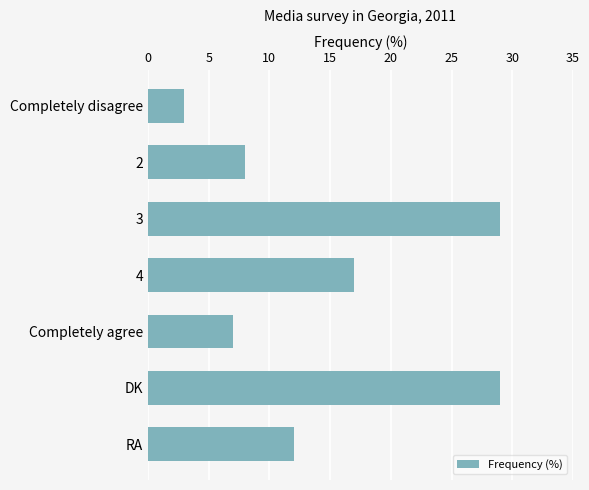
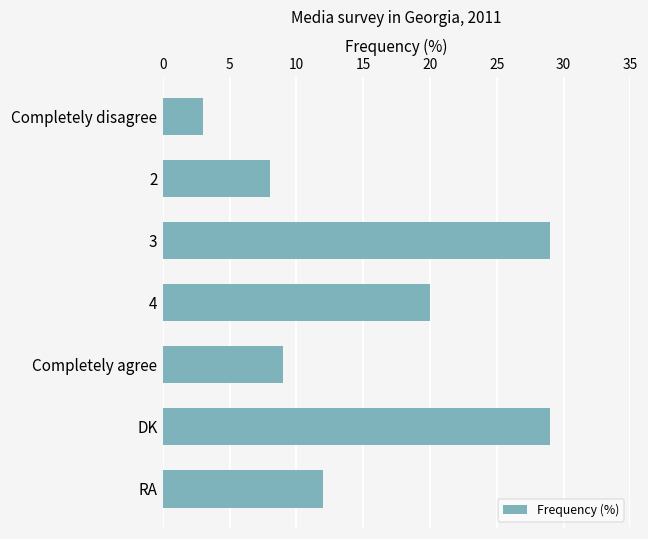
4: 17 -> 20
Completely agree: 7 -> 9
